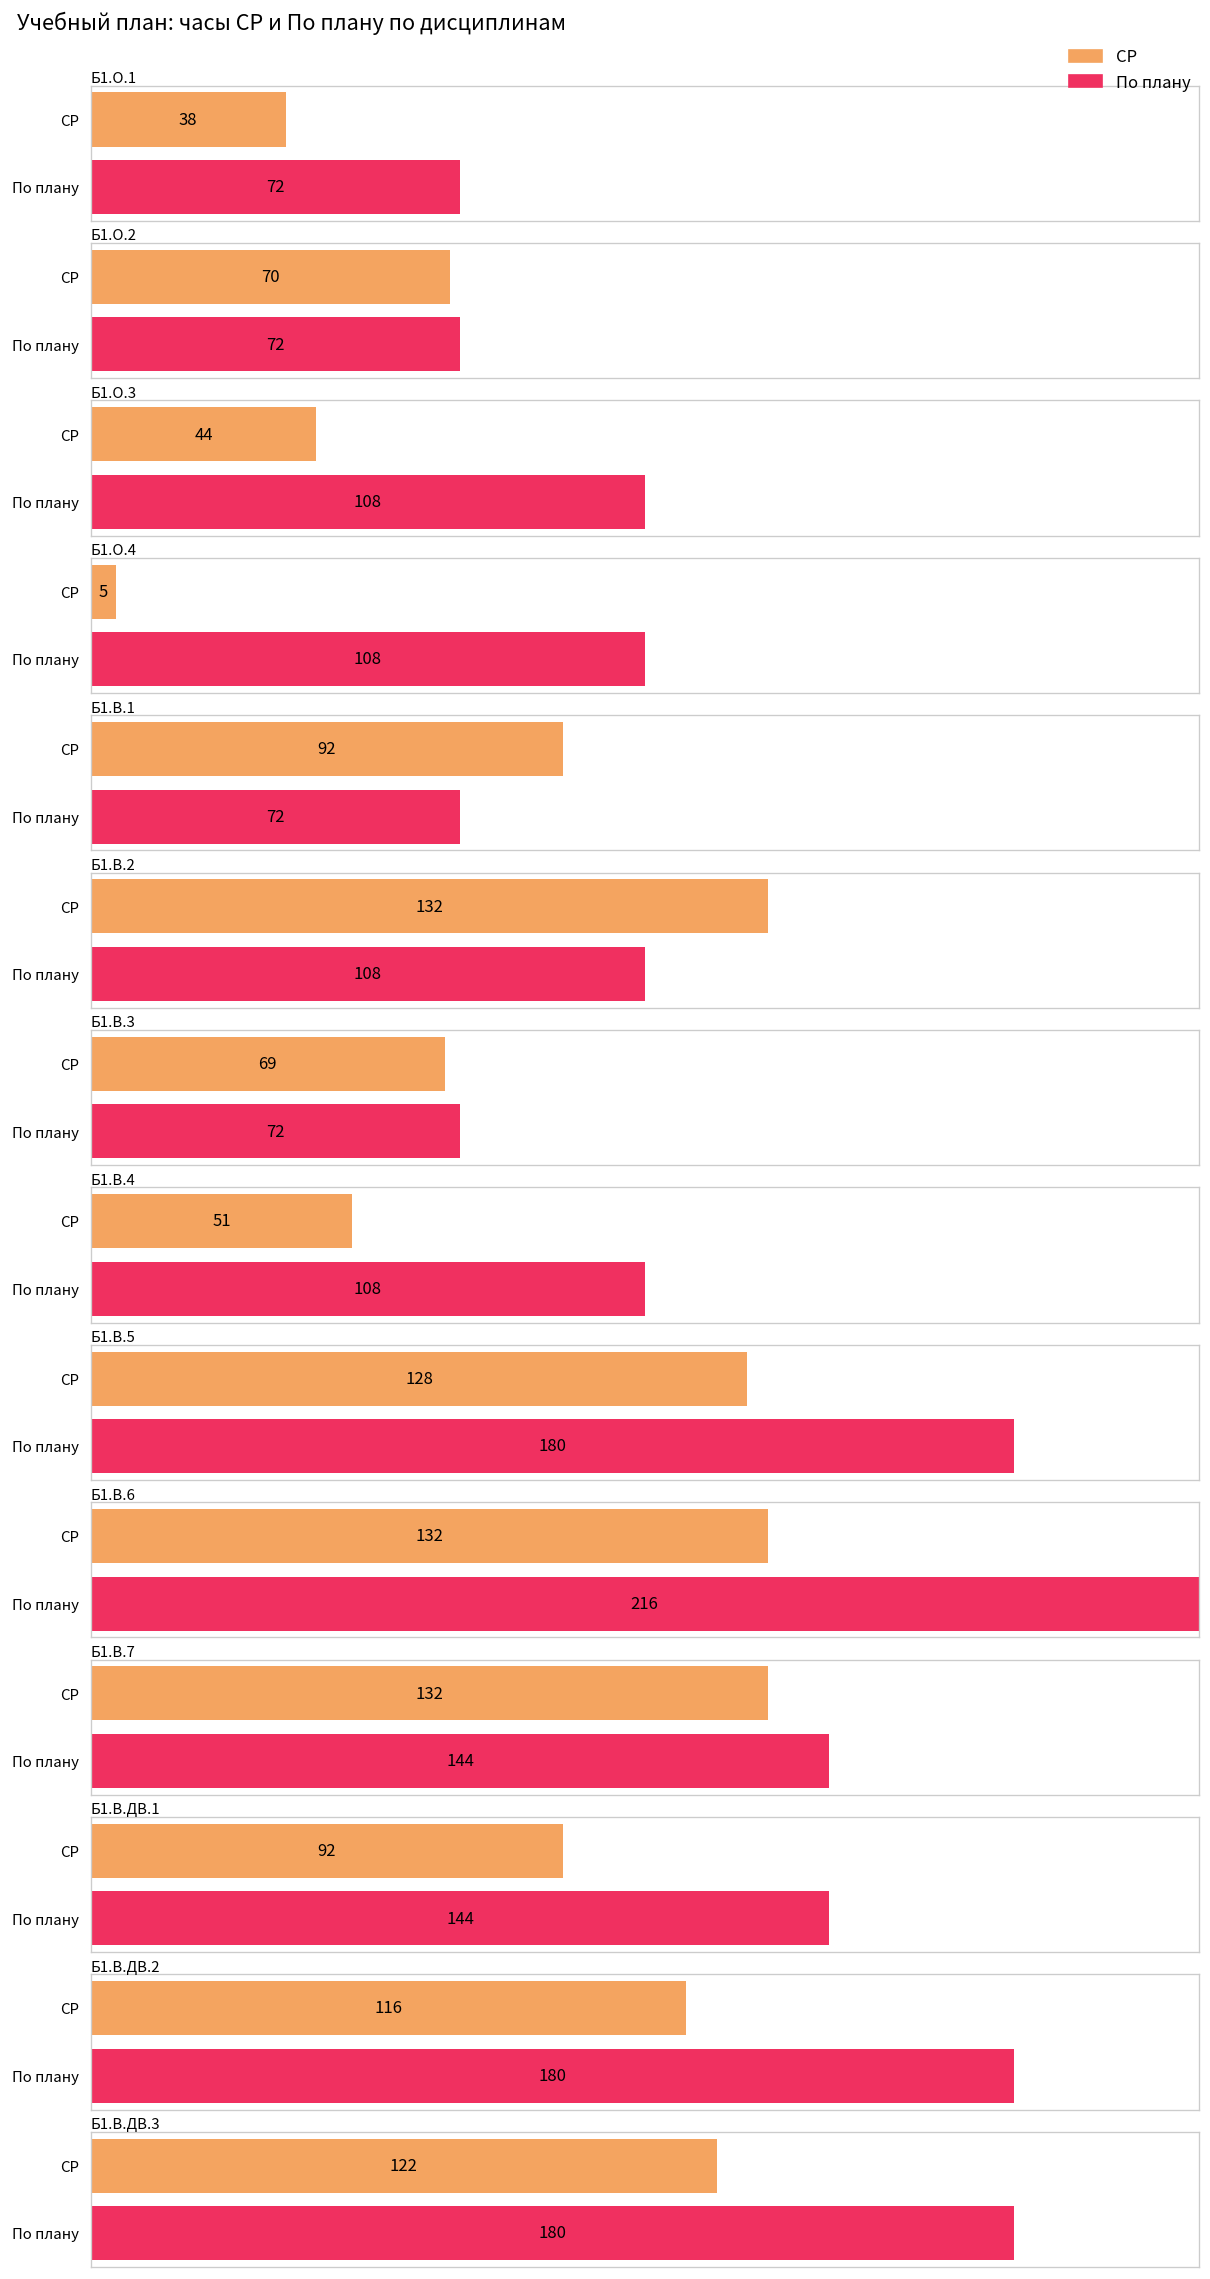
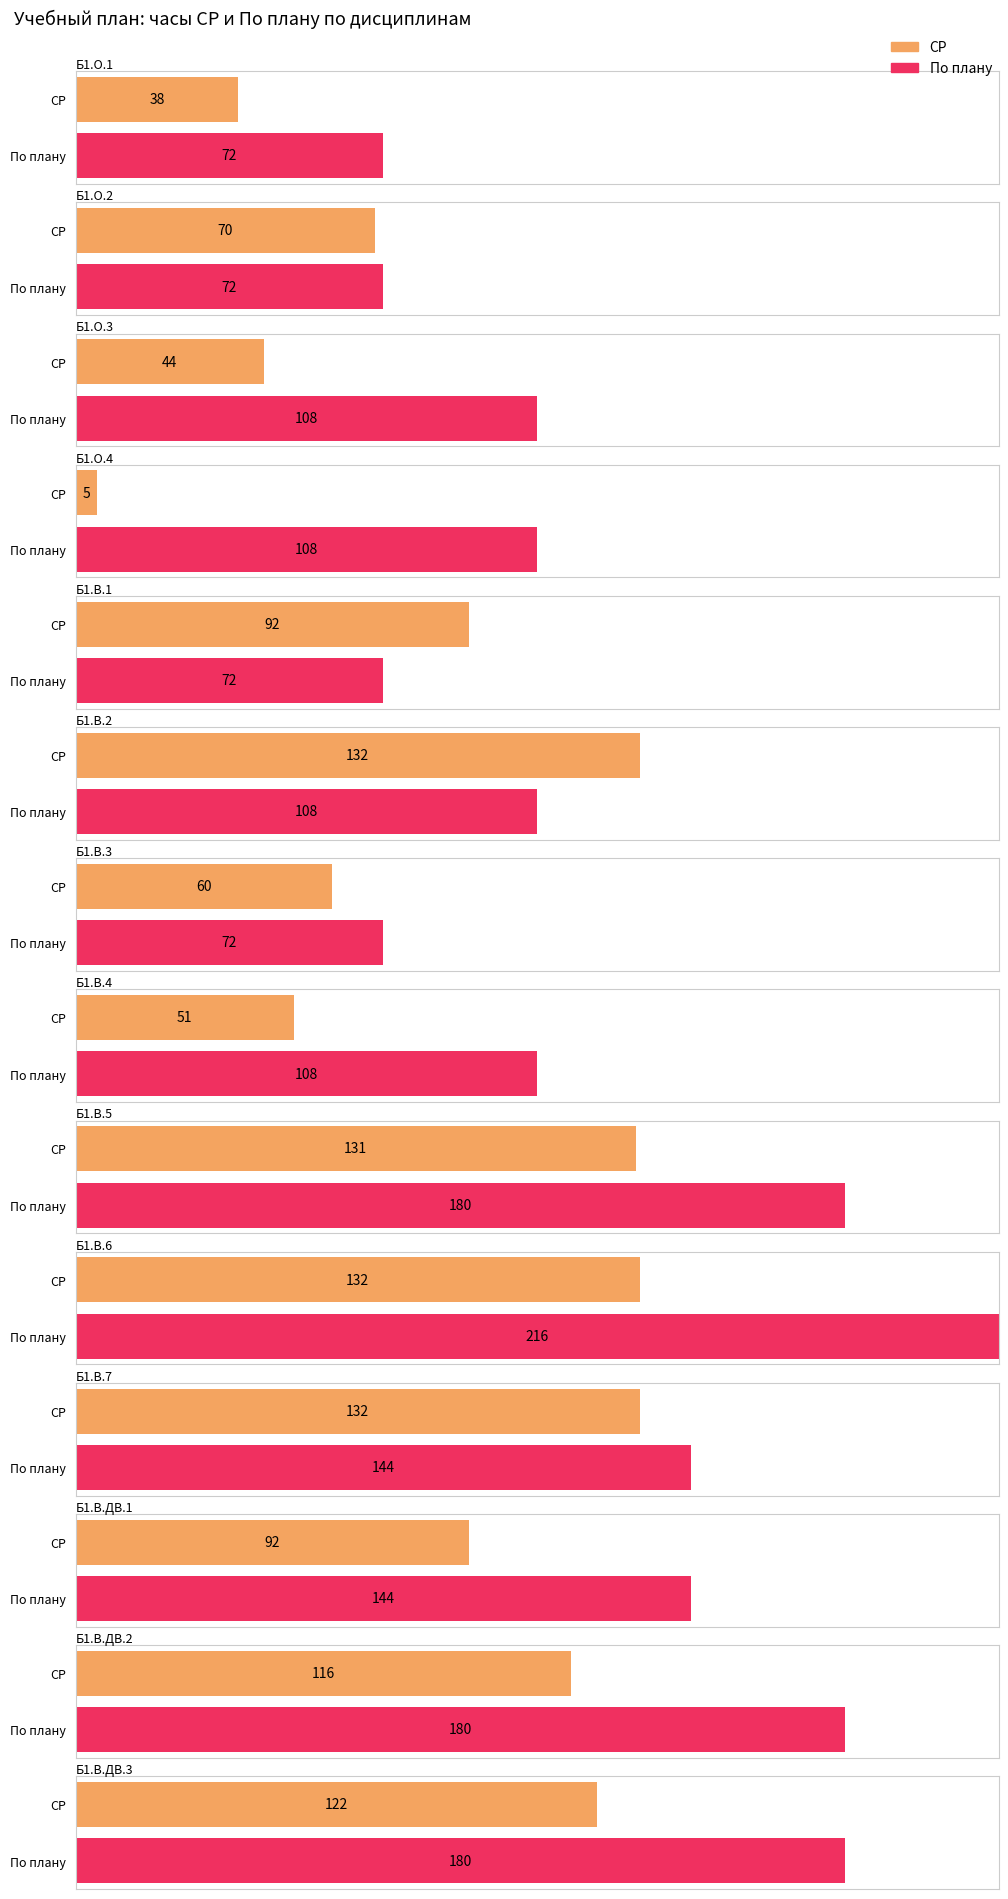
Б1.В.3, СР: 69 -> 60
Б1.В.5, СР: 128 -> 131
